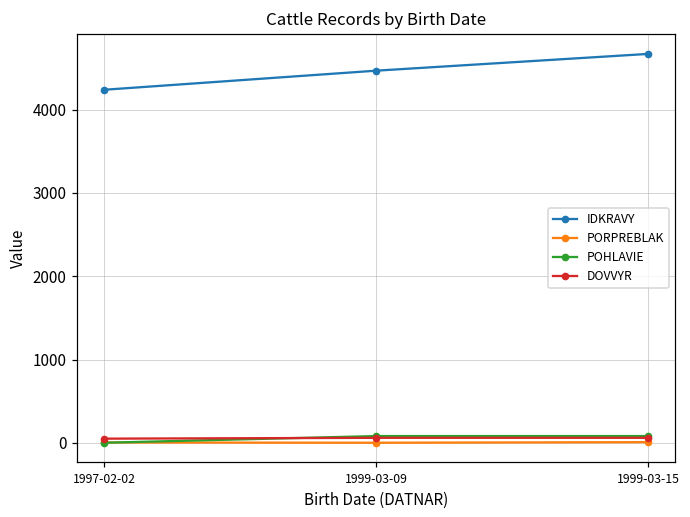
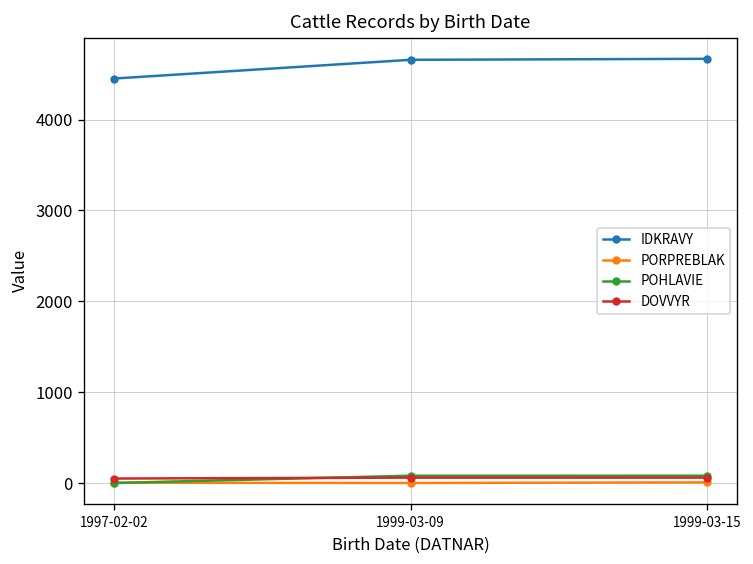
IDKRAVY, 1997-02-02: 4200 -> 4500
IDKRAVY, 1999-03-09: 4500 -> 4700
